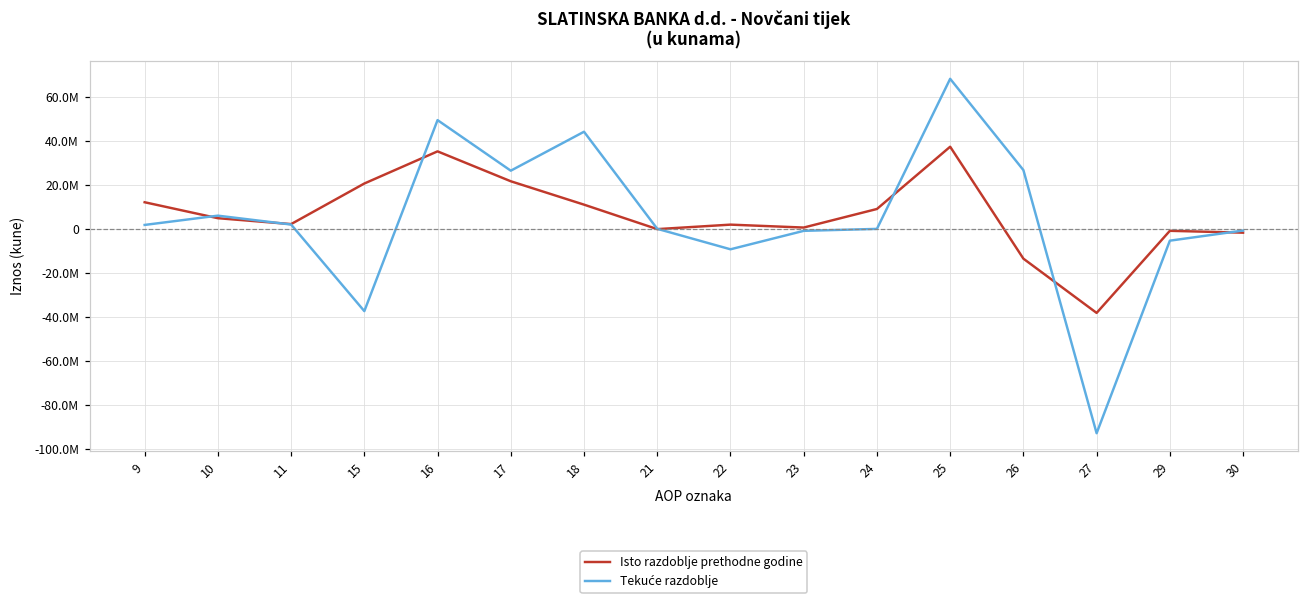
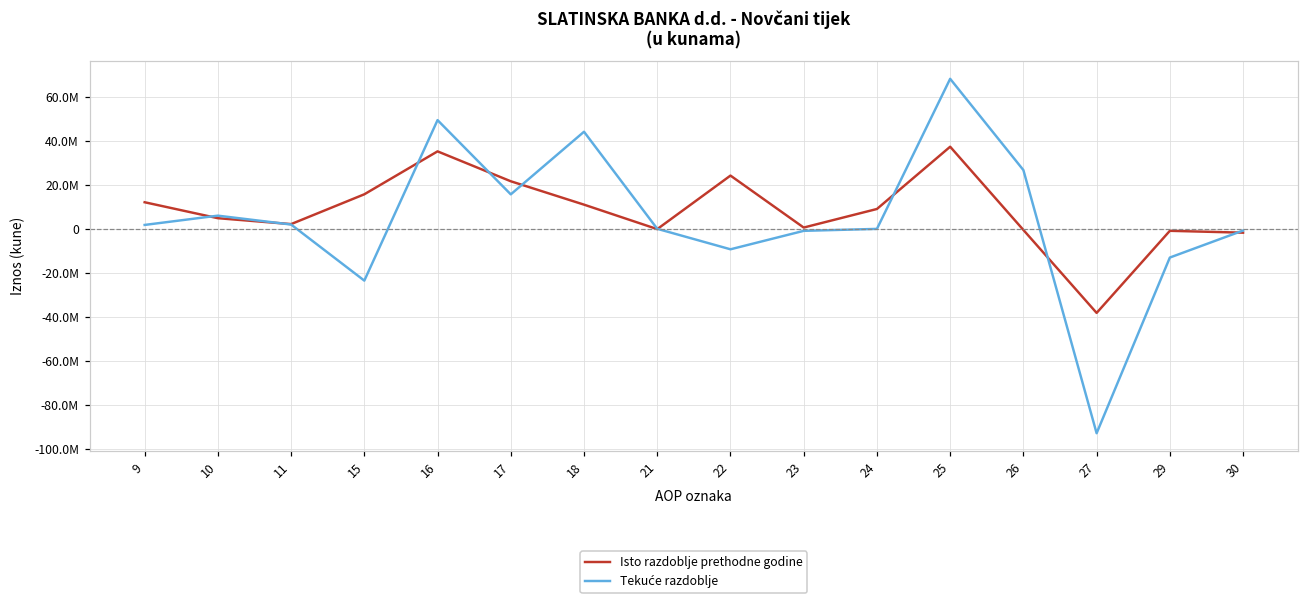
Isto razdoblje prethodne godine, 15: 21000000 -> 16000000
Tekuće razdoblje, 15: -37000000 -> -24000000
Tekuće razdoblje, 17: 26000000 -> 16000000
Isto razdoblje prethodne godine, 22: 2000000 -> 24000000
Isto razdoblje prethodne godine, 26: -14000000 -> 0
Tekuće razdoblje, 29: -5000000 -> -13000000
